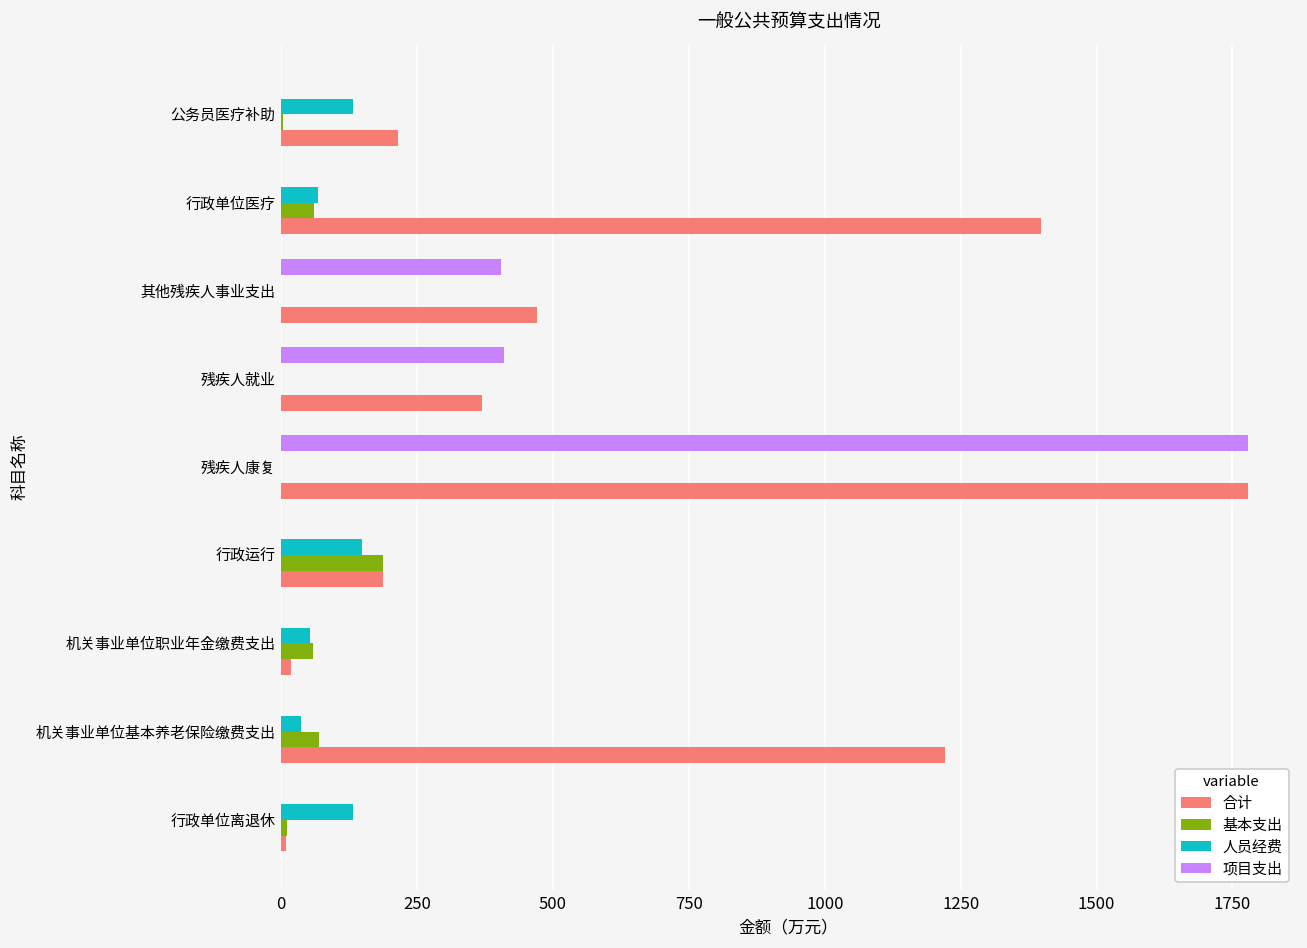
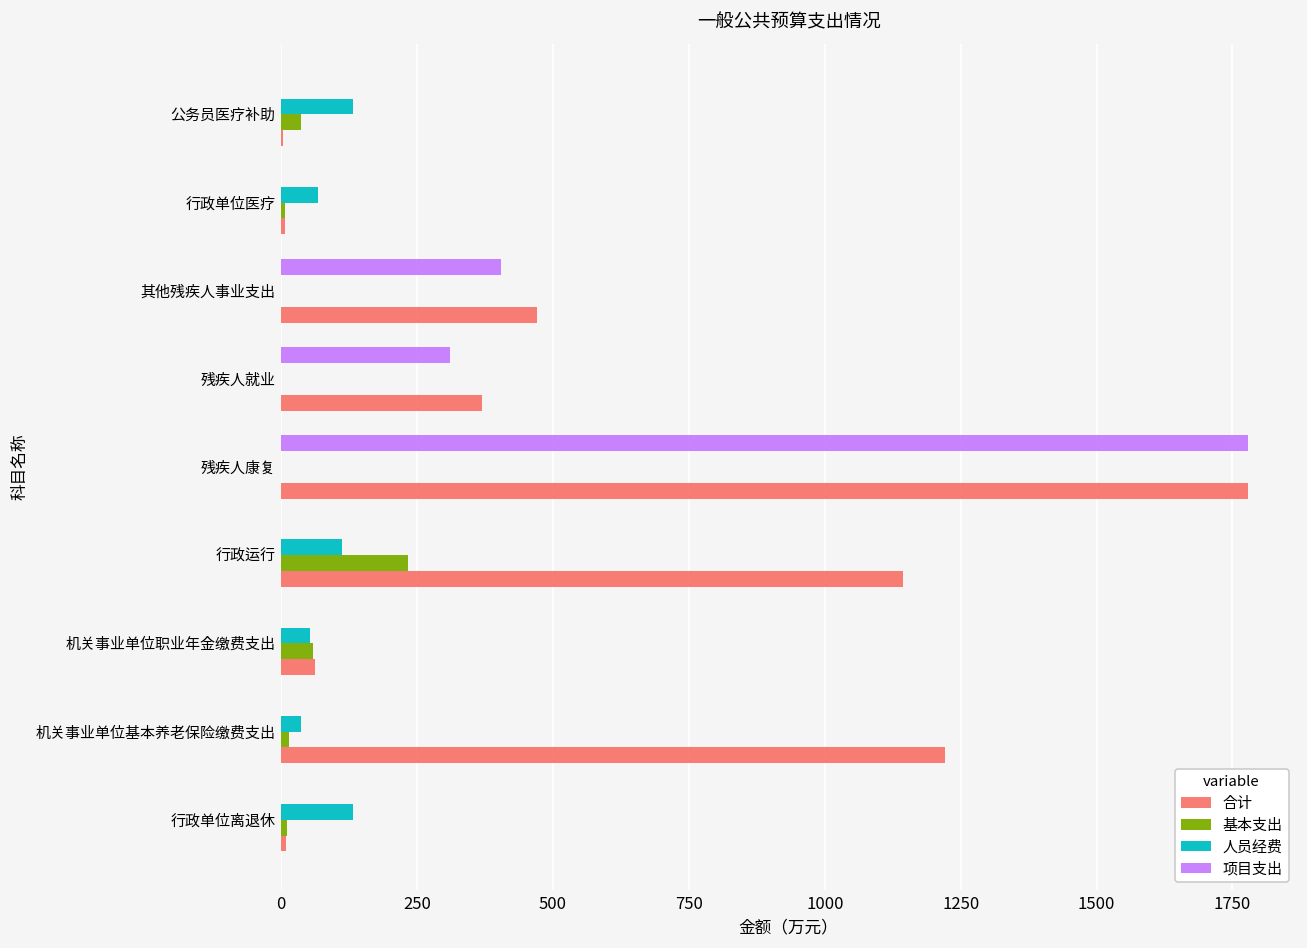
基本支出, 公务员医疗补助: 0 -> 40
合计, 公务员医疗补助: 210 -> 0
基本支出, 行政单位医疗: 60 -> 10
合计, 行政单位医疗: 1400 -> 10
项目支出, 残疾人就业: 410 -> 310
人员经费, 行政运行: 150 -> 110
基本支出, 行政运行: 190 -> 230
合计, 行政运行: 190 -> 1140
合计, 机关事业单位职业年金缴费支出: 20 -> 60
基本支出, 机关事业单位基本养老保险缴费支出: 70 -> 10
